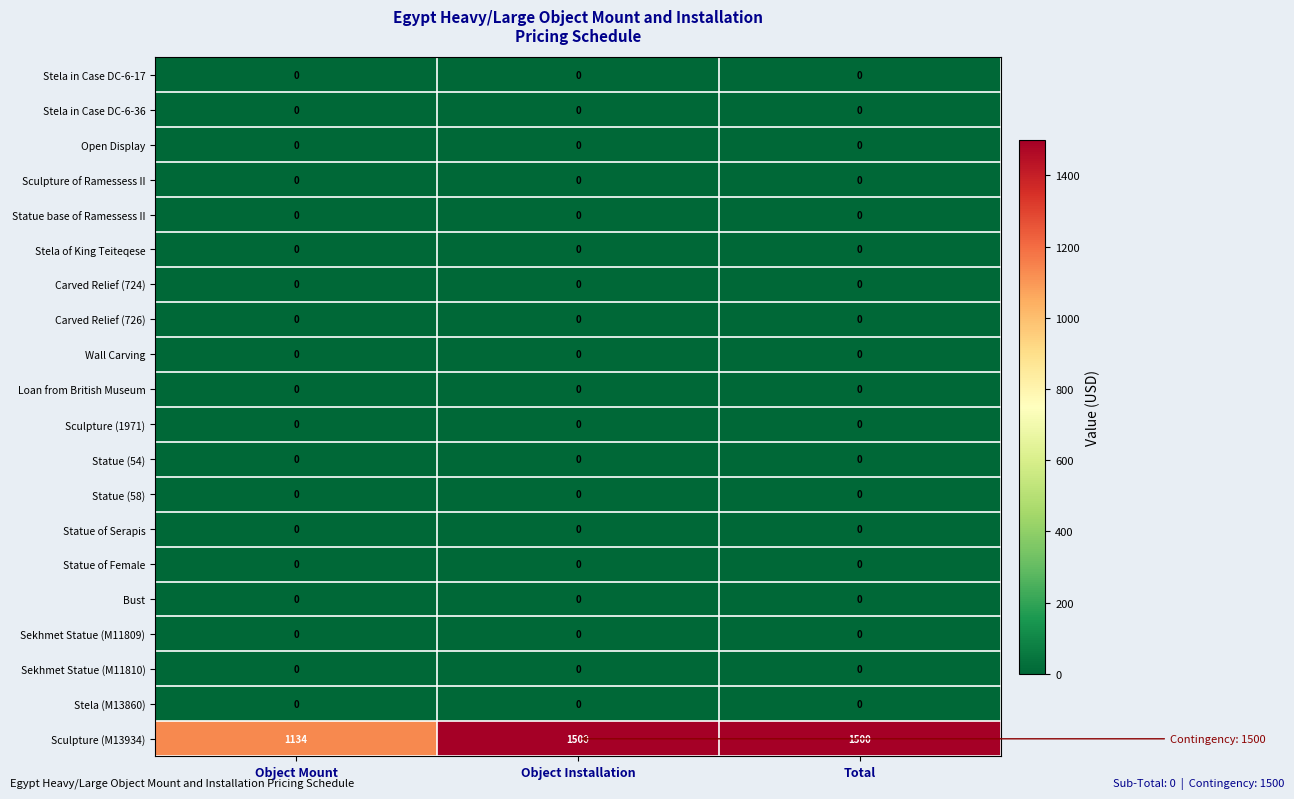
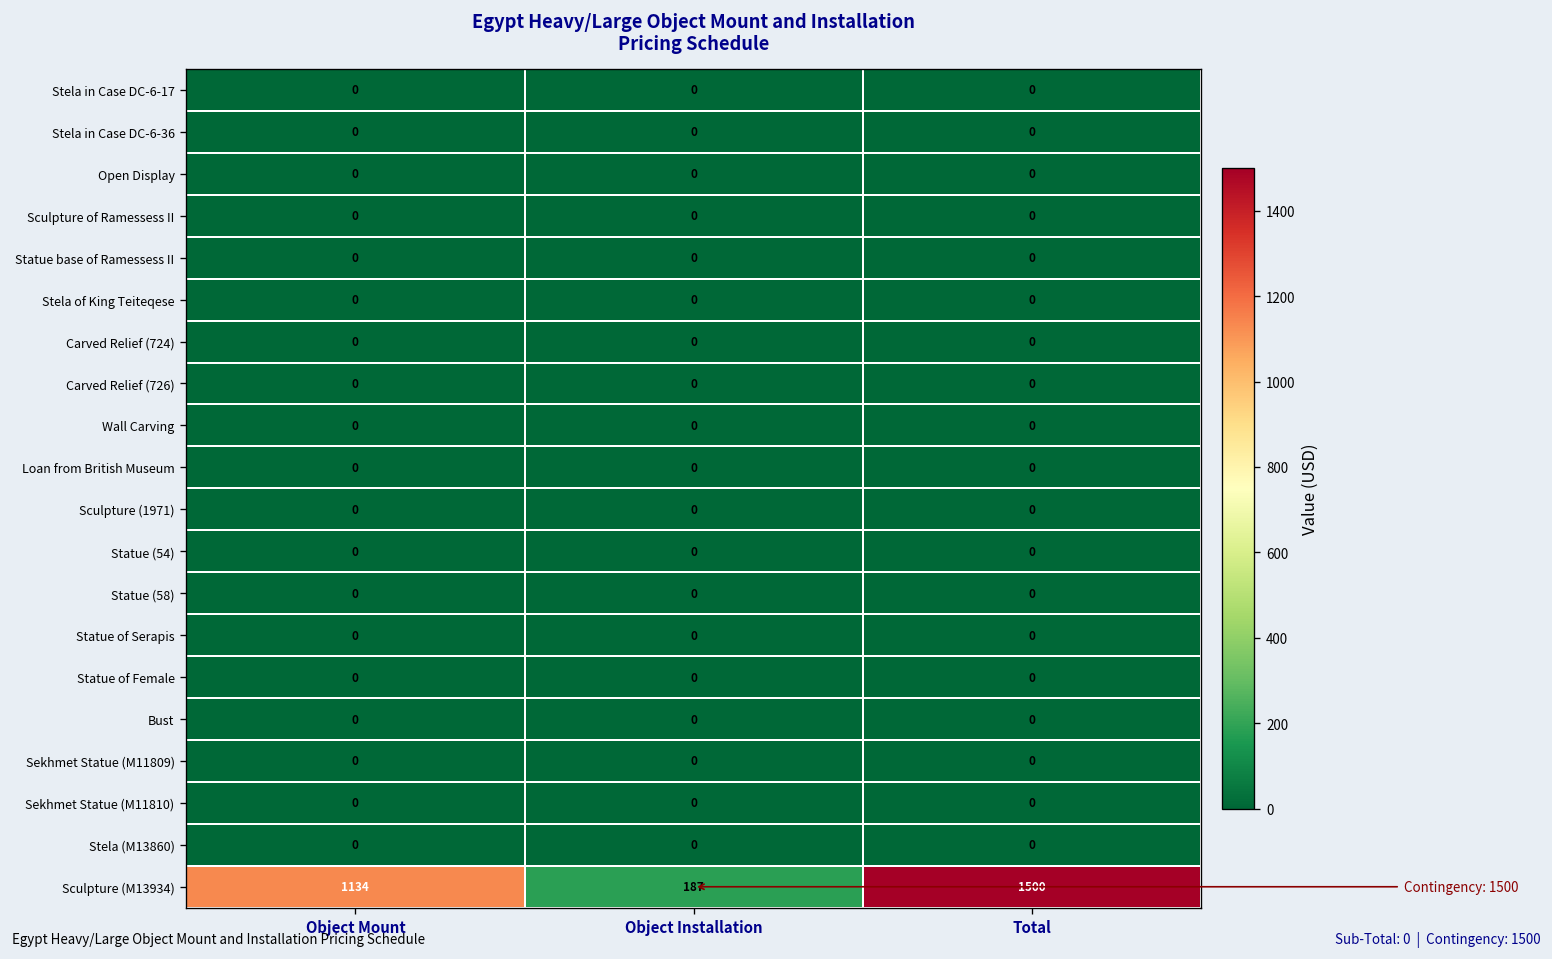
Sculpture (M13934), Object Installation: 1500 -> 187
